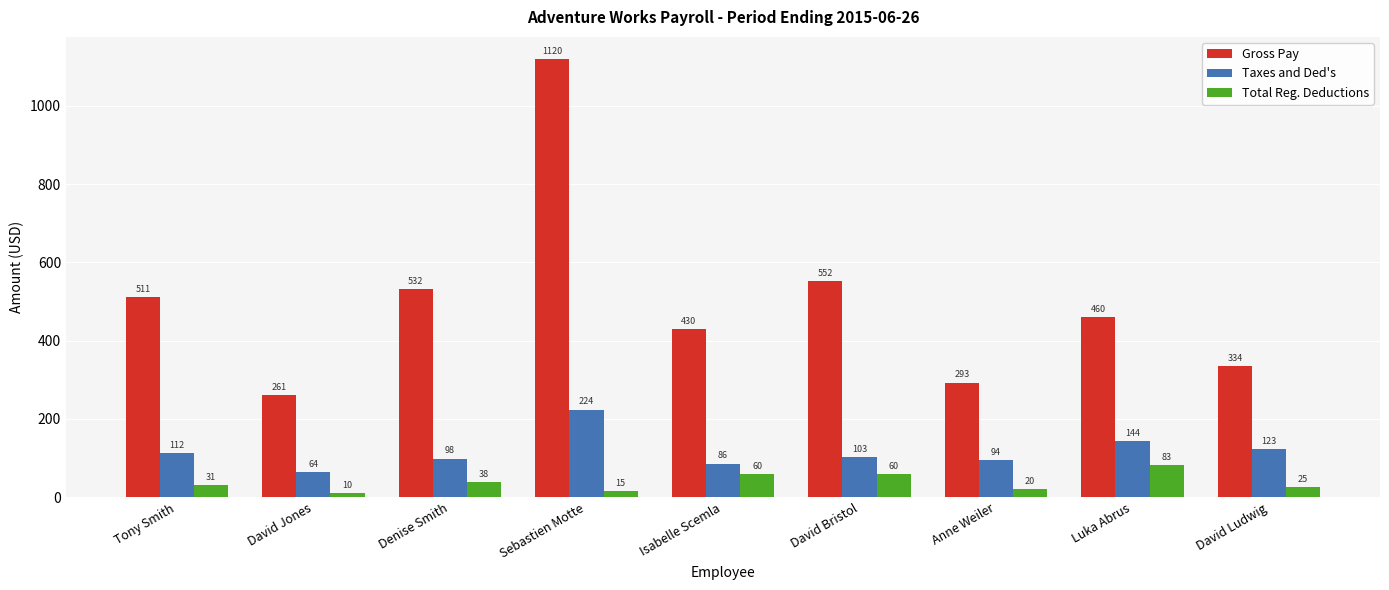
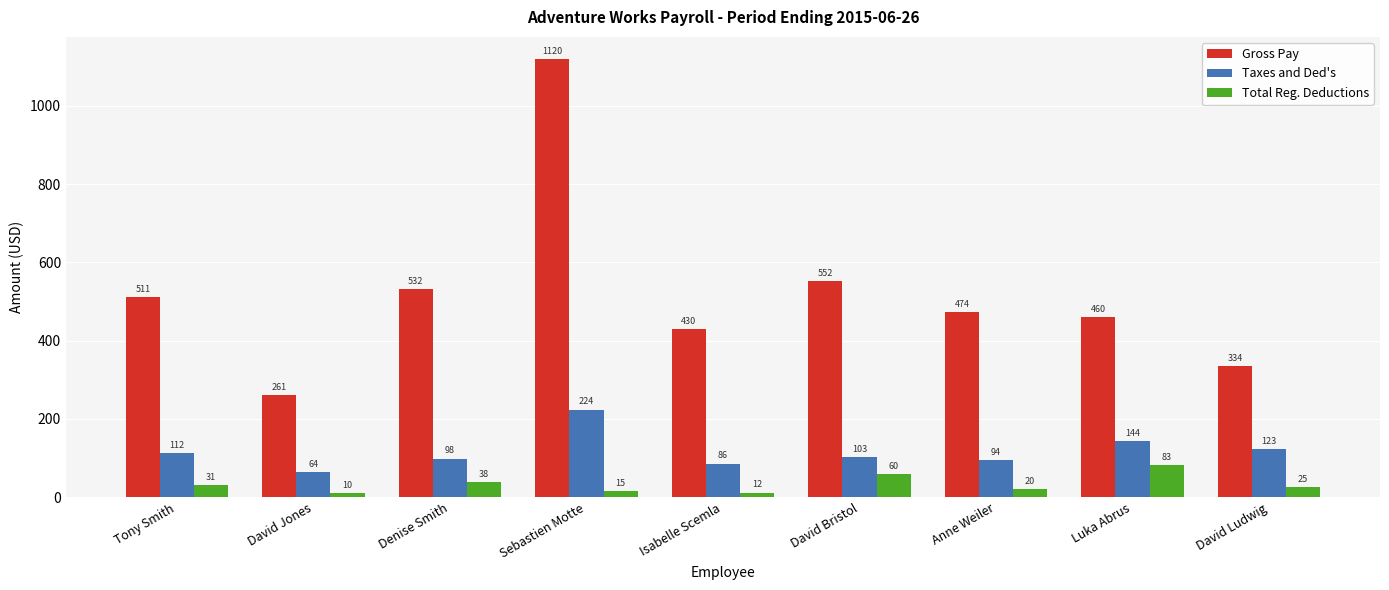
Total Reg. Deductions, Isabelle Scemla: 60 -> 12
Gross Pay, Anne Weiler: 293 -> 474
